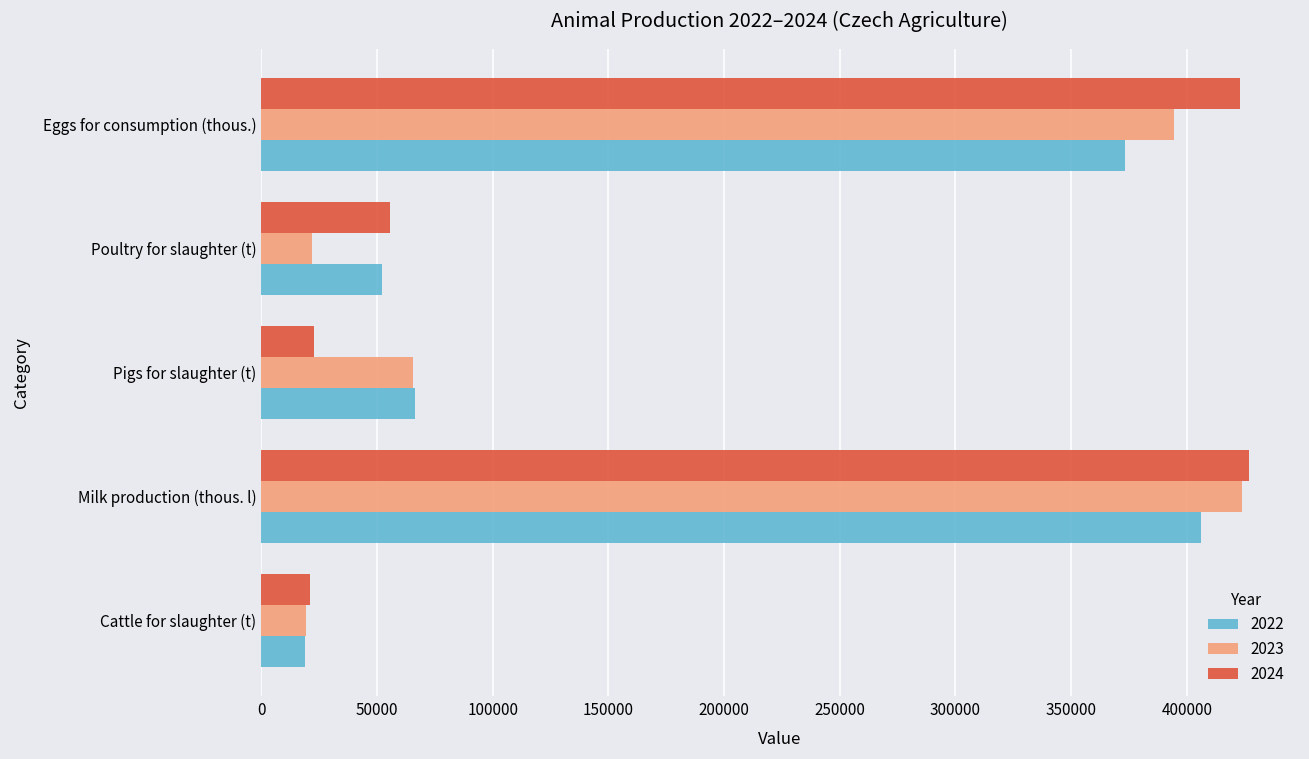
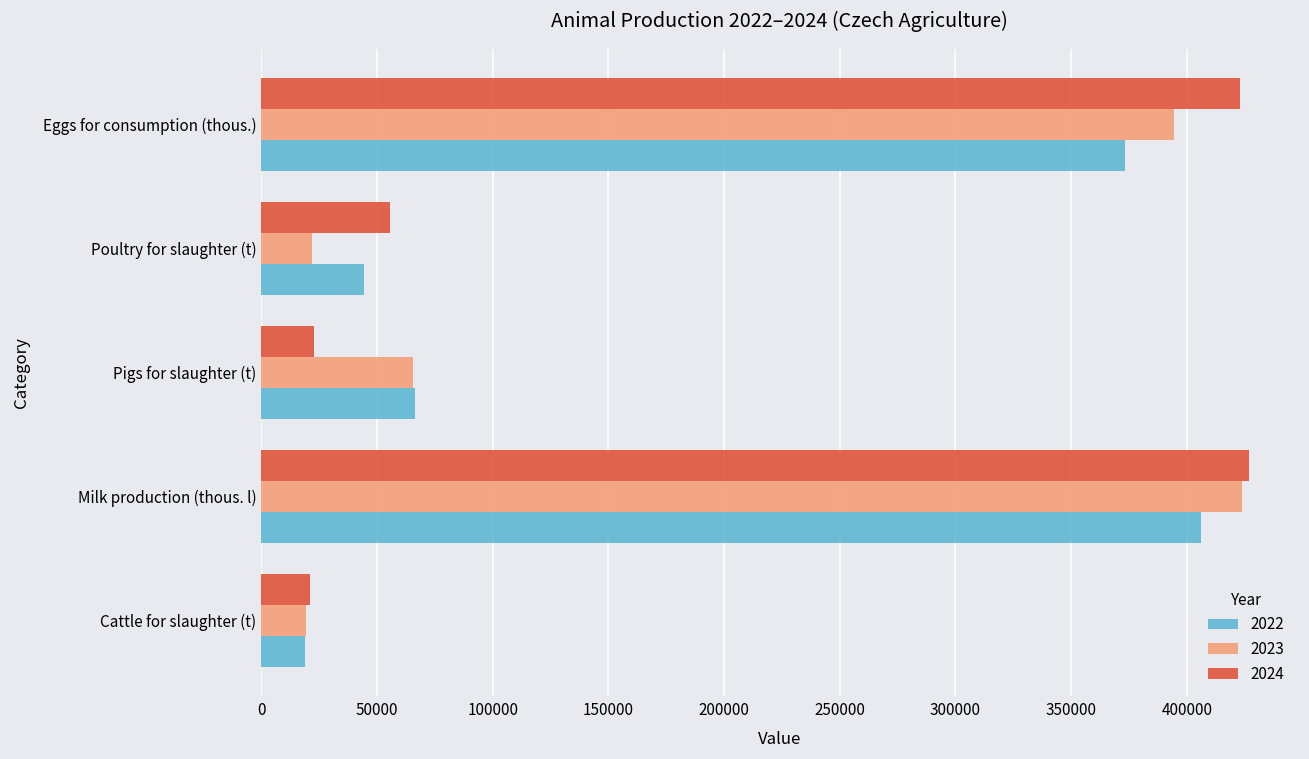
2022, Poultry for slaughter (t): 52000 -> 44000
